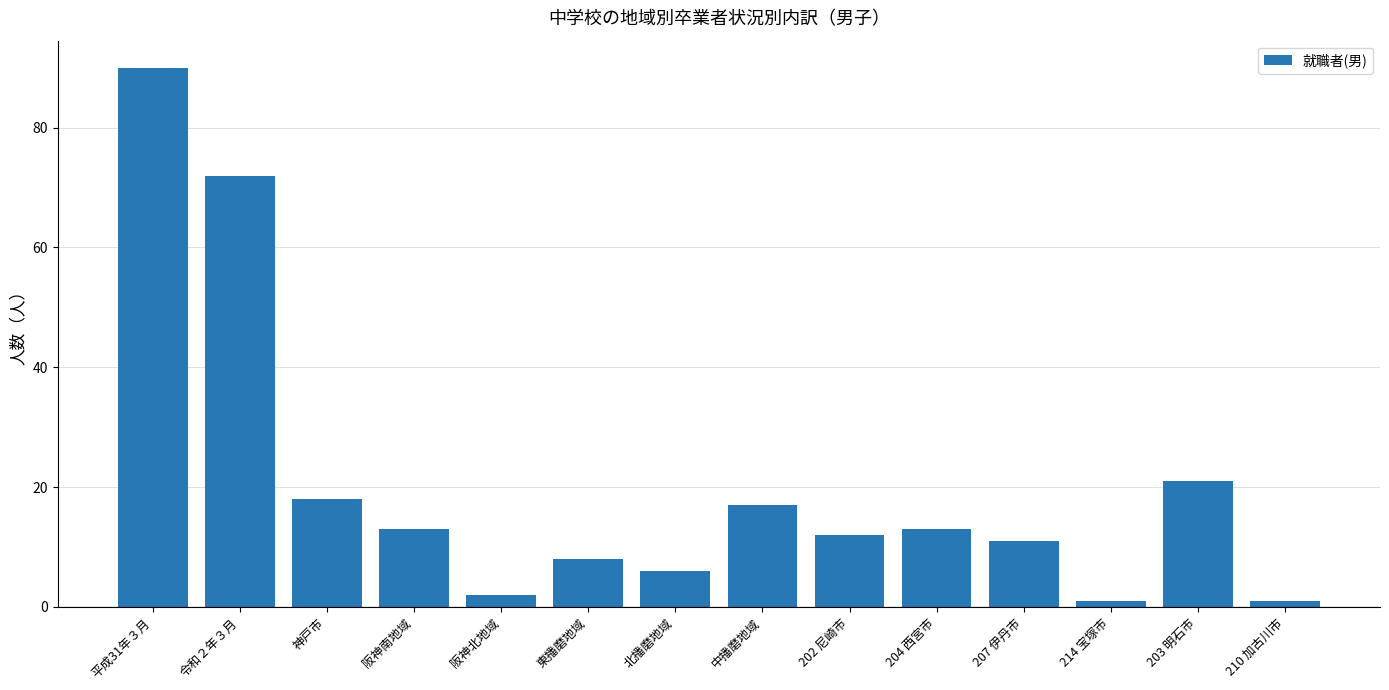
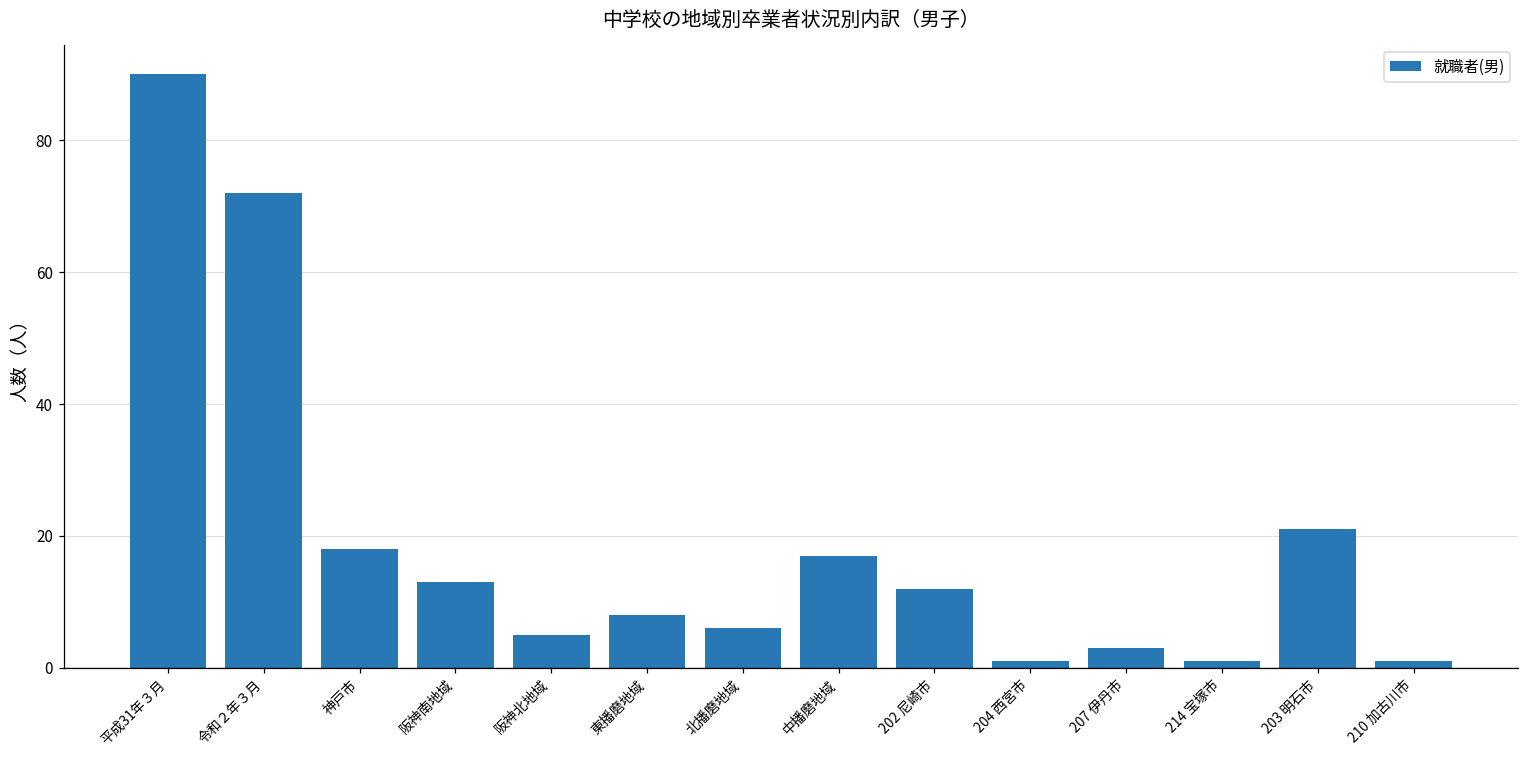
阪神北地域: 2 -> 5
204 西宮市: 13 -> 1
207 伊丹市: 11 -> 3
